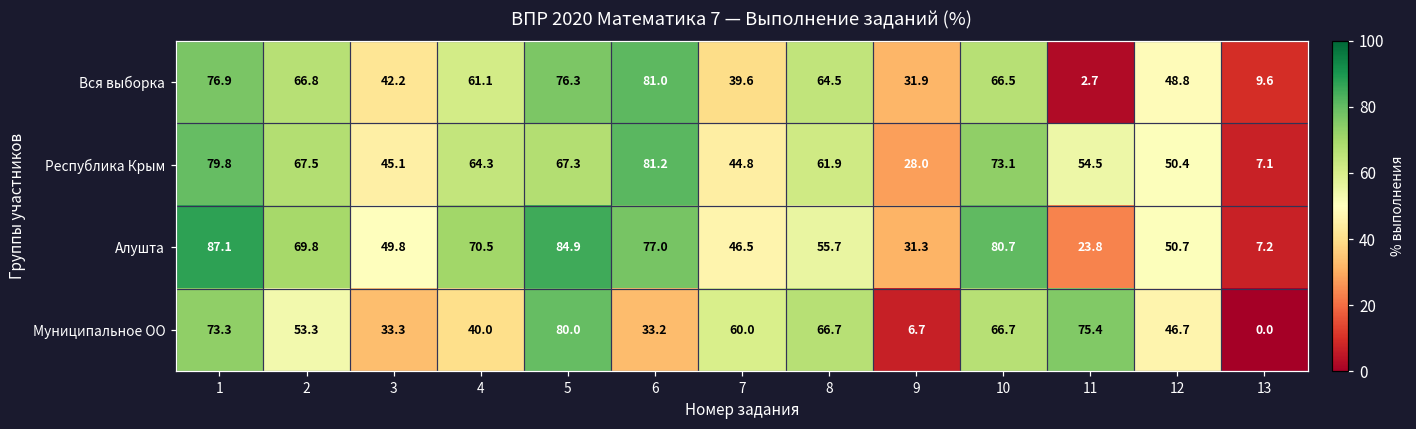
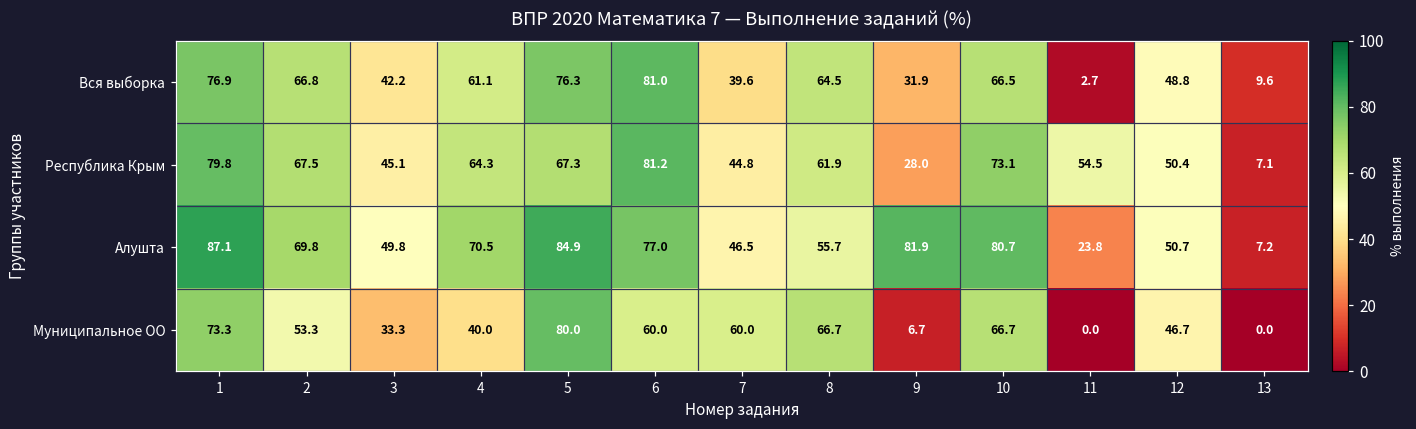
Алушта, 9: 31.3 -> 81.9
Муниципальное ОО, 6: 33.2 -> 60.0
Муниципальное ОО, 11: 75.4 -> 0.0
